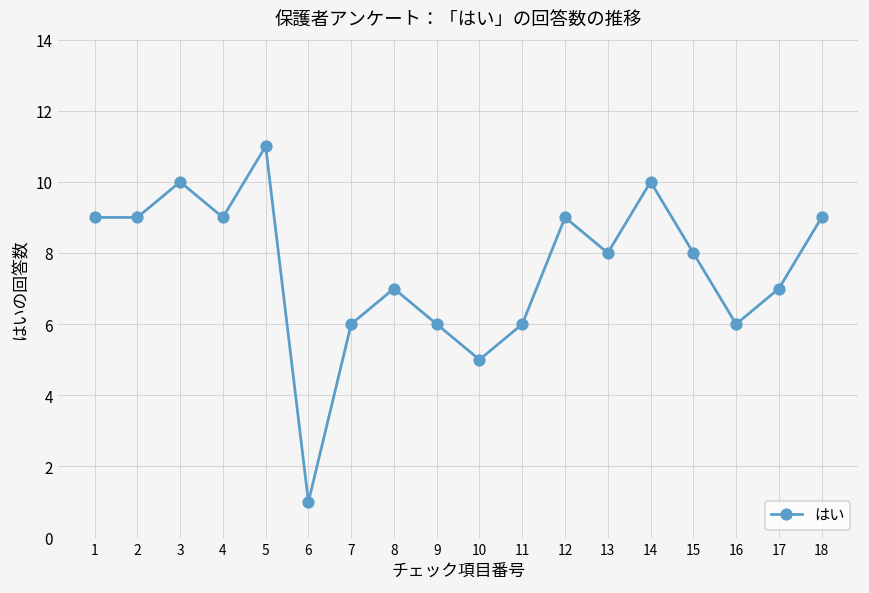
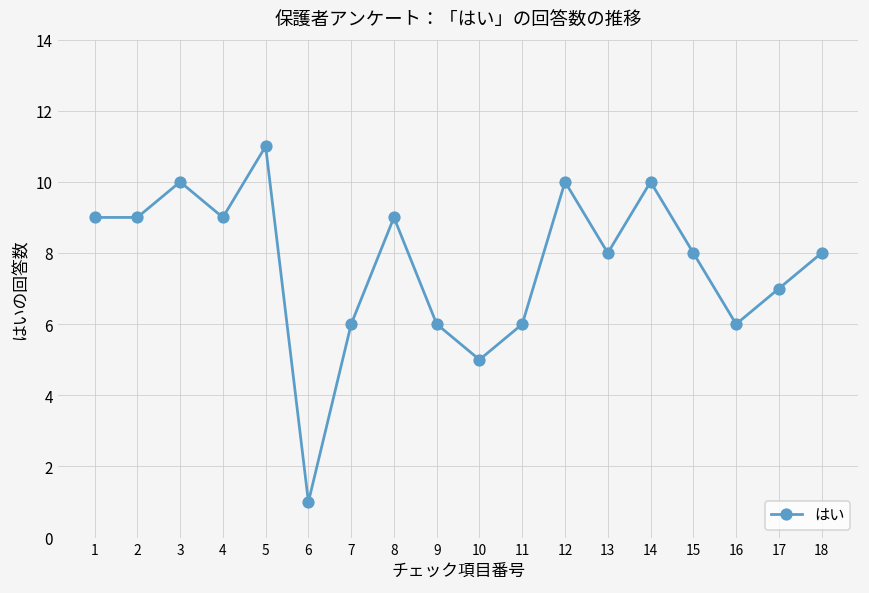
8: 7 -> 9
12: 9 -> 10
18: 9 -> 8
